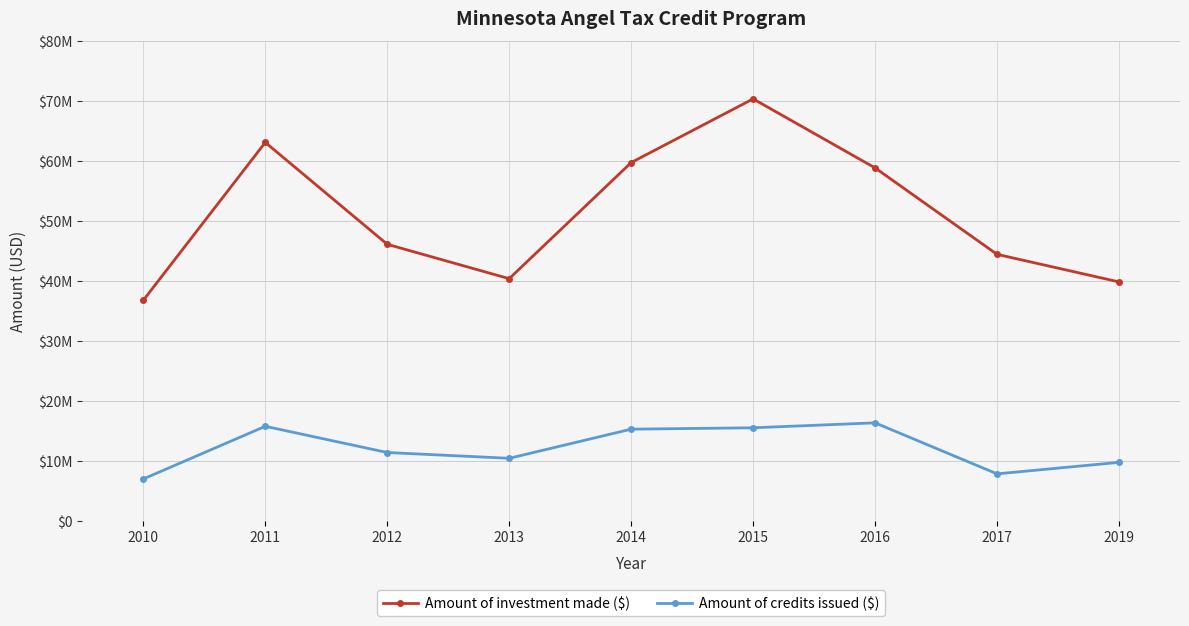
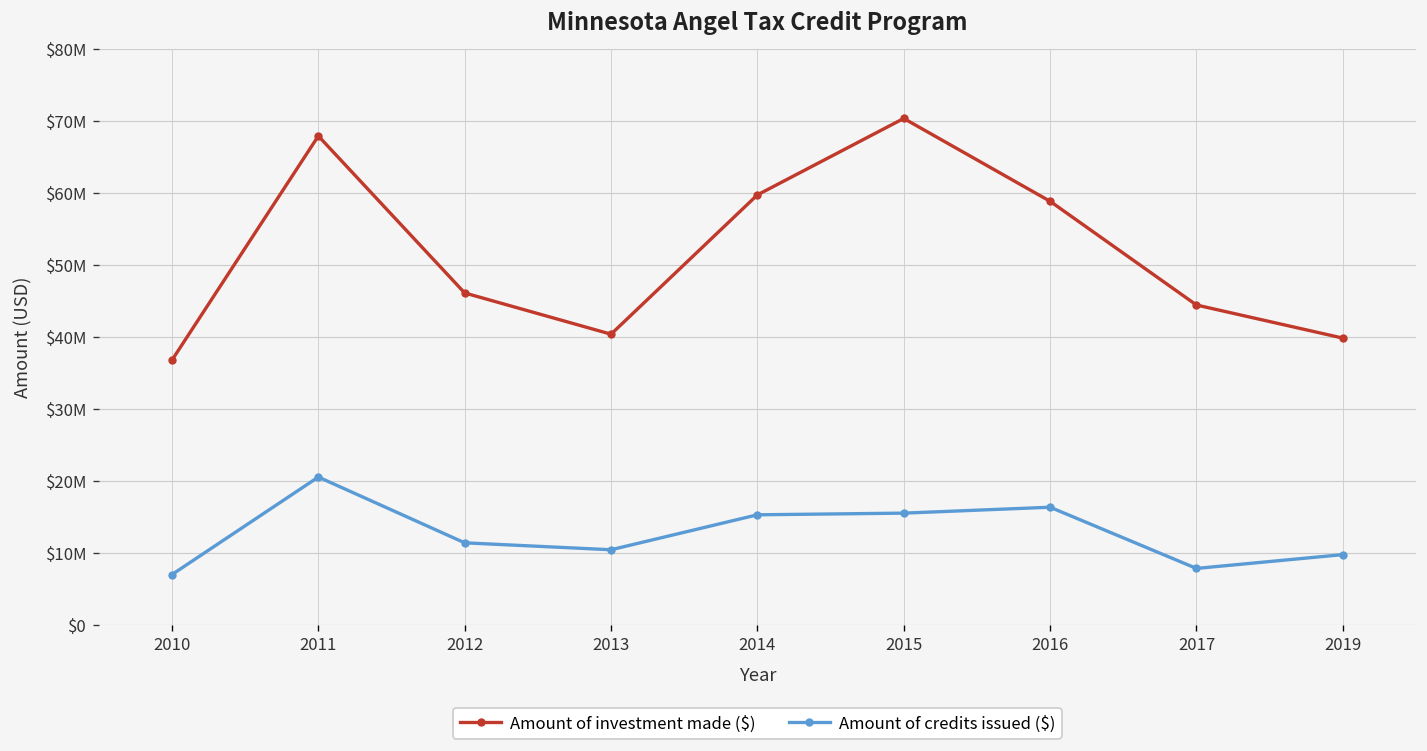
Amount of investment made ($), 2011: $63000000 -> $68000000
Amount of credits issued ($), 2011: $16000000 -> $21000000
